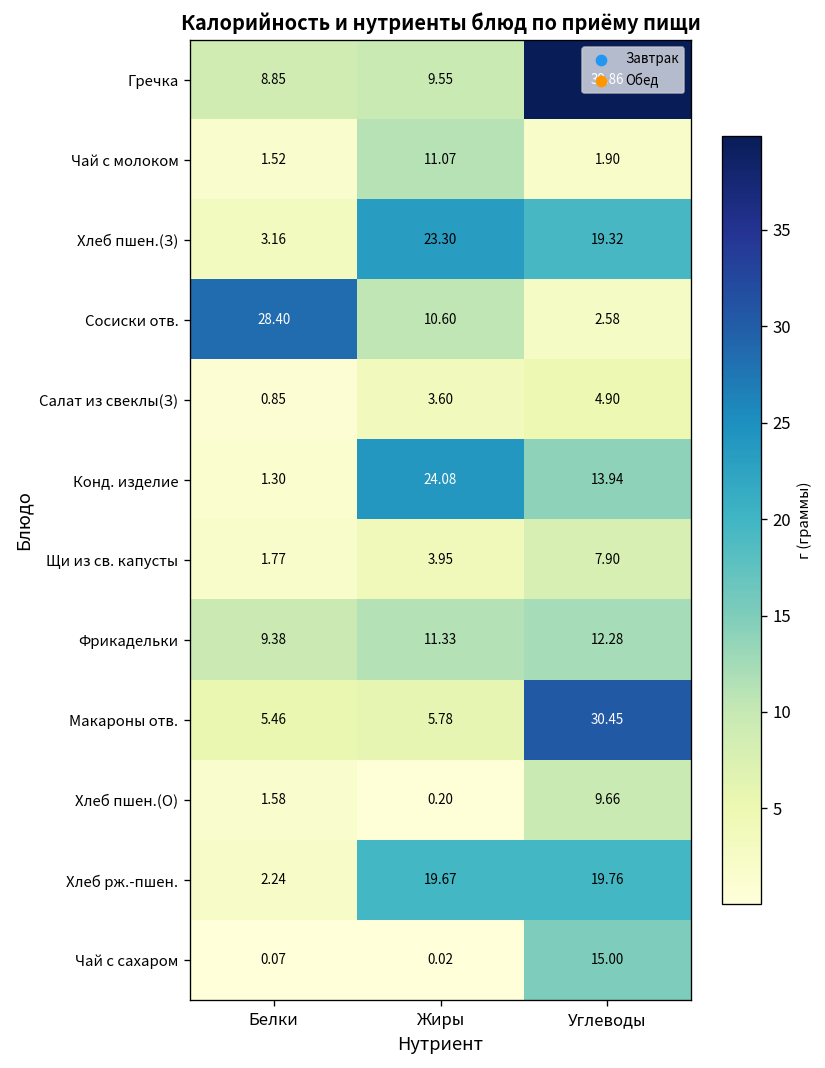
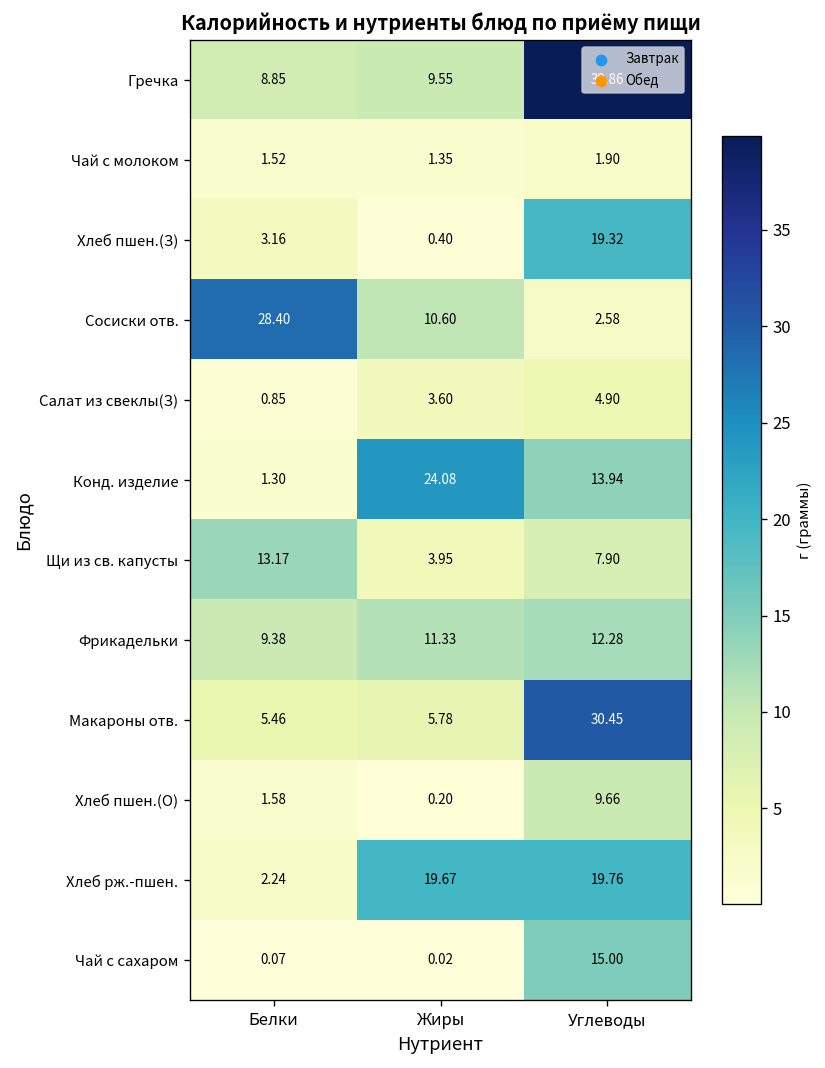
Чай с молоком, Жиры: 11.07 -> 1.35
Хлеб пшен.(З), Жиры: 23.30 -> 0.40
Щи из св. капусты, Белки: 1.77 -> 13.17
